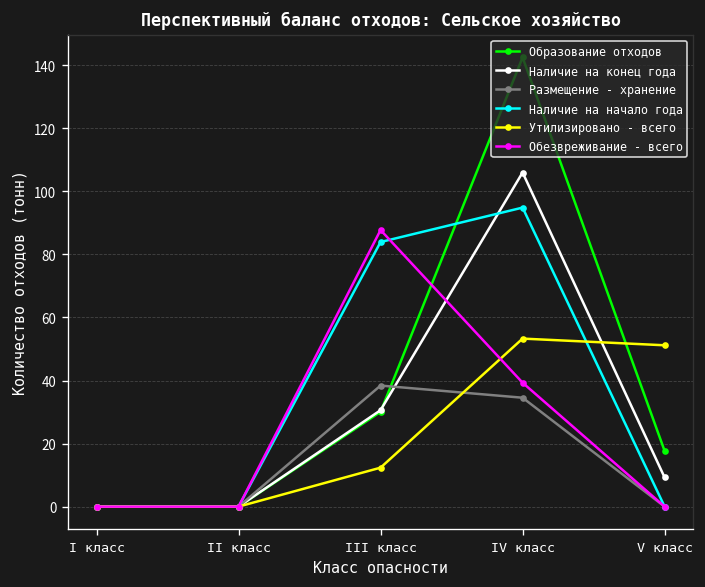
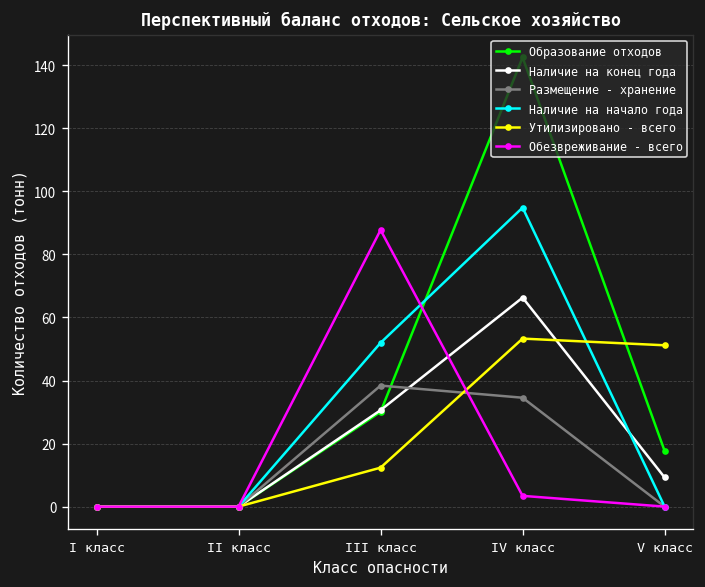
Наличие на начало года, III класс: 84 -> 52
Наличие на конец года, IV класс: 106 -> 66
Обезвреживание - всего, IV класс: 39 -> 3
